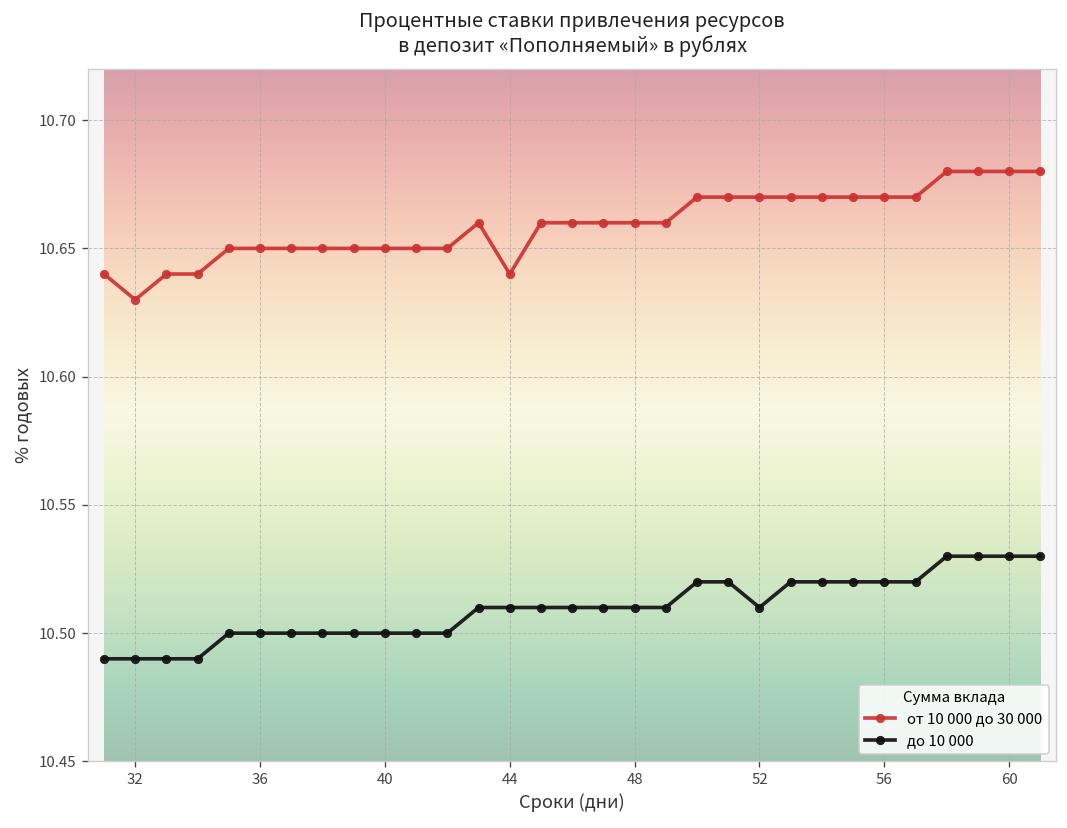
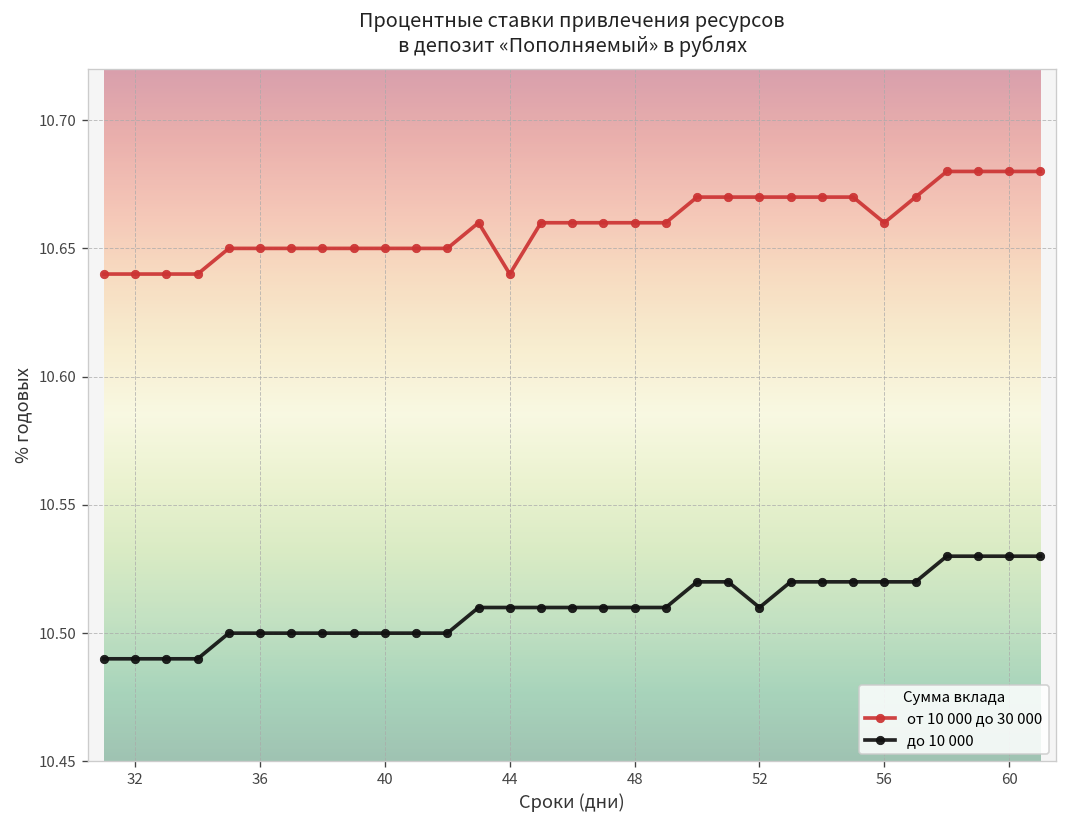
от 10 000 до 30 000, 32: 10.63 -> 10.64
от 10 000 до 30 000, 56: 10.67 -> 10.66
